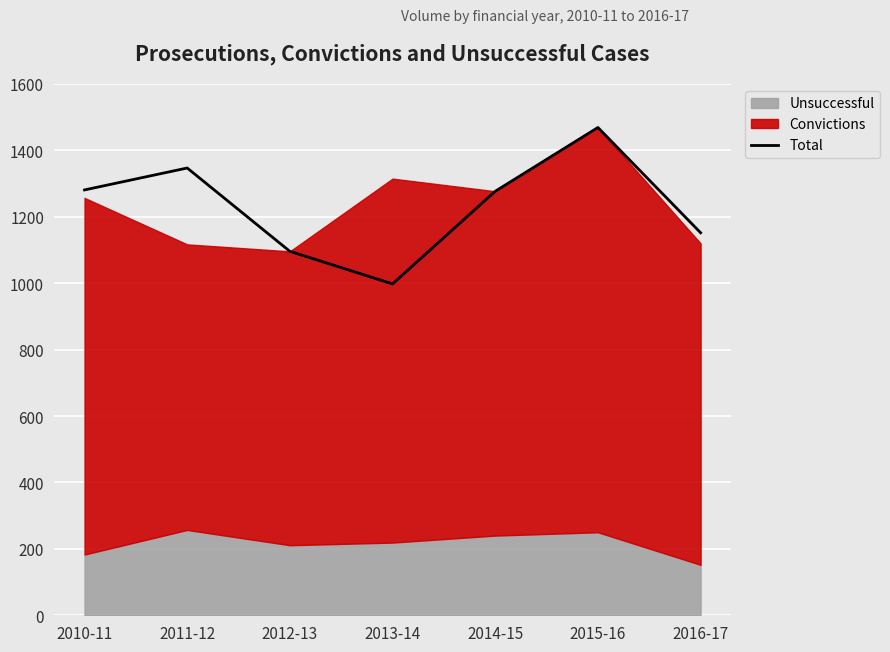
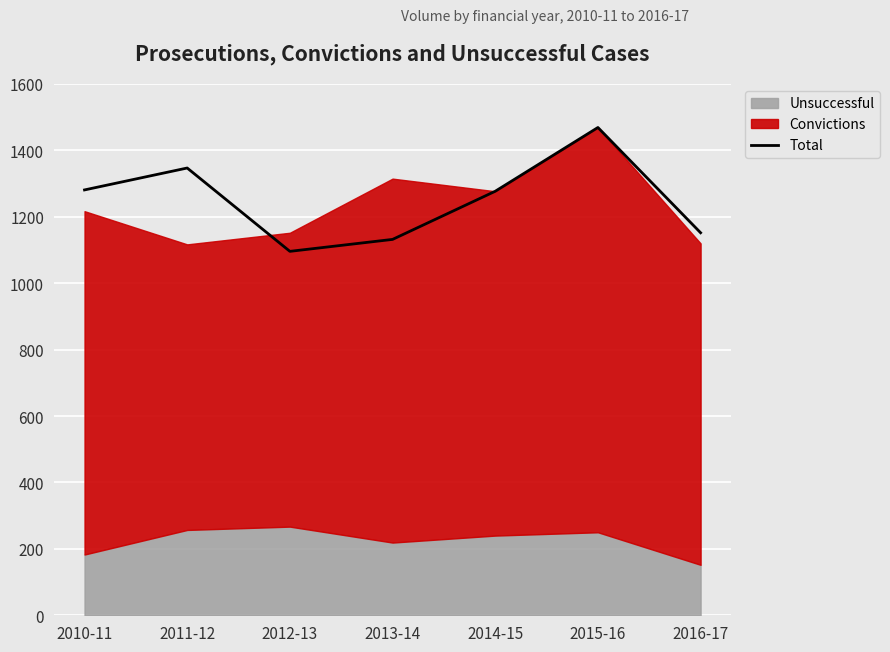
Convictions, 2010-11: 1070 -> 1030
Unsuccessful, 2012-13: 210 -> 270
Total, 2013-14: 1000 -> 1130
